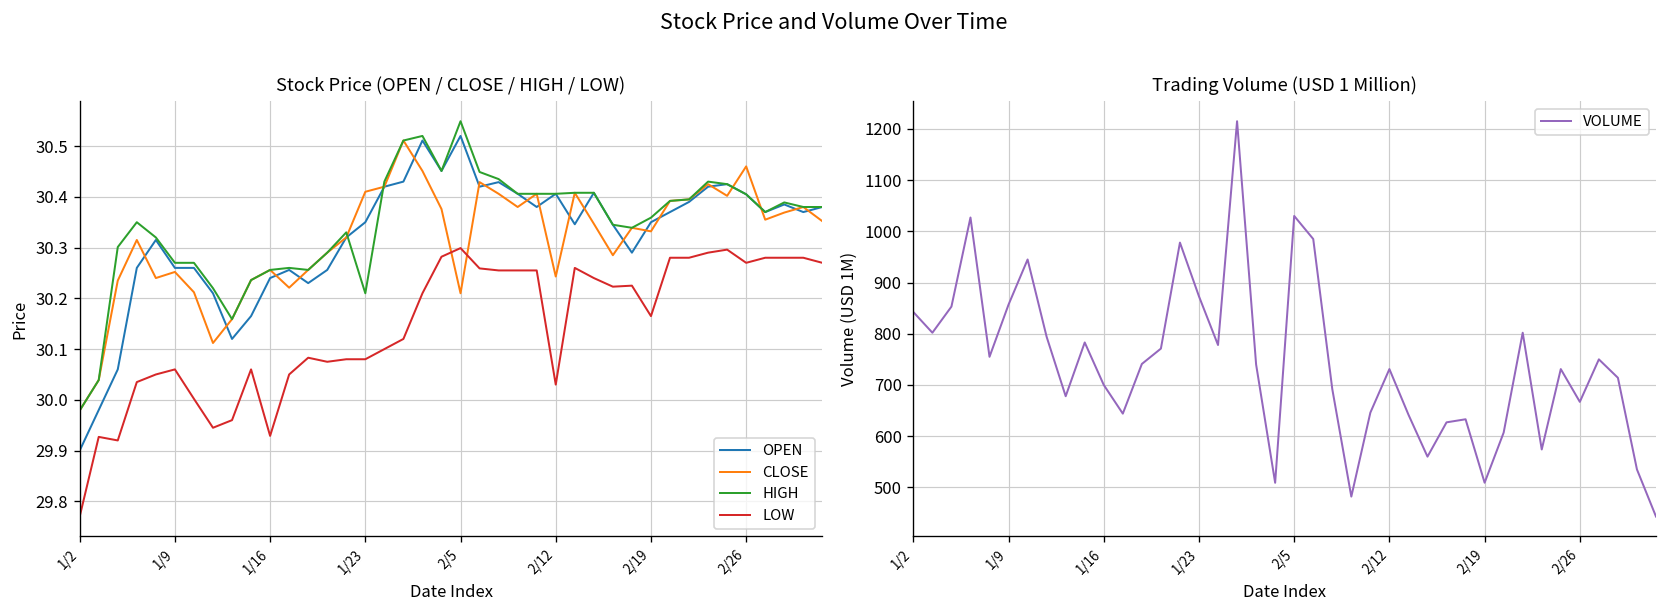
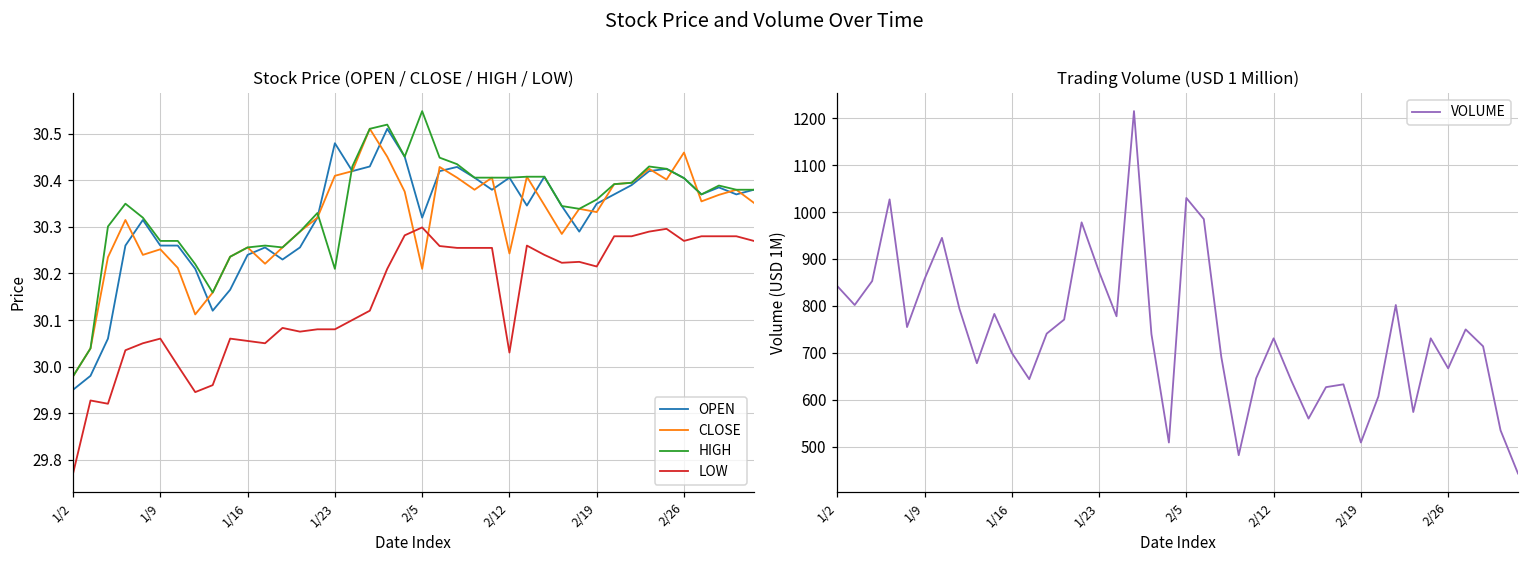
Stock Price (OPEN / CLOSE / HIGH / LOW), OPEN, 1/2: 29.90 -> 29.95
Stock Price (OPEN / CLOSE / HIGH / LOW), LOW, 1/16: 29.93 -> 30.06
Stock Price (OPEN / CLOSE / HIGH / LOW), OPEN, 1/23: 30.35 -> 30.48
Stock Price (OPEN / CLOSE / HIGH / LOW), OPEN, 2/5: 30.52 -> 30.32
Stock Price (OPEN / CLOSE / HIGH / LOW), LOW, 2/19: 30.17 -> 30.22
